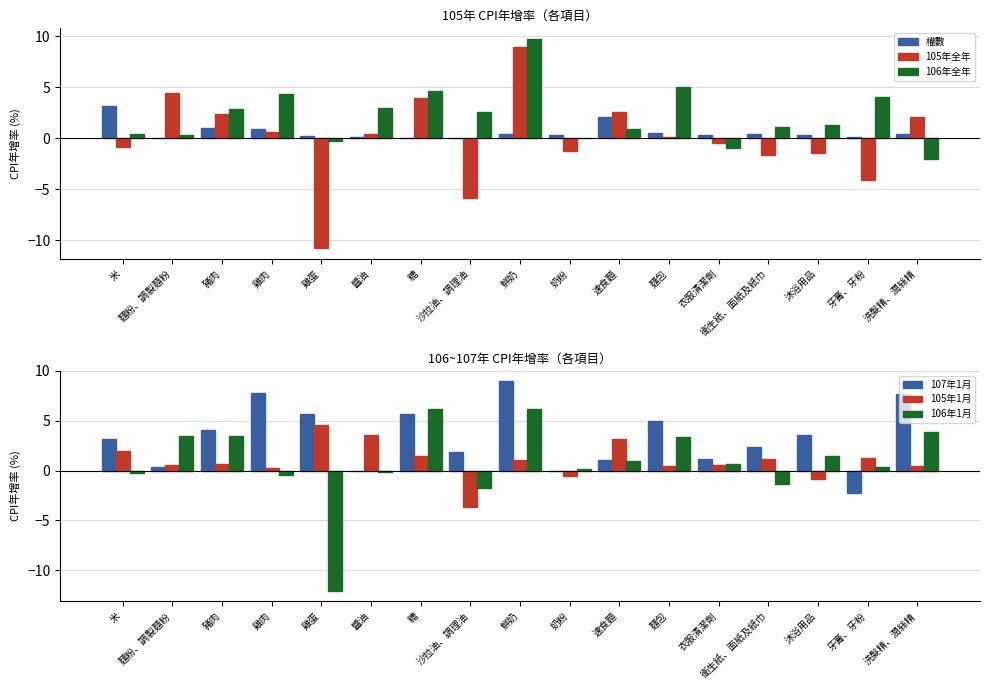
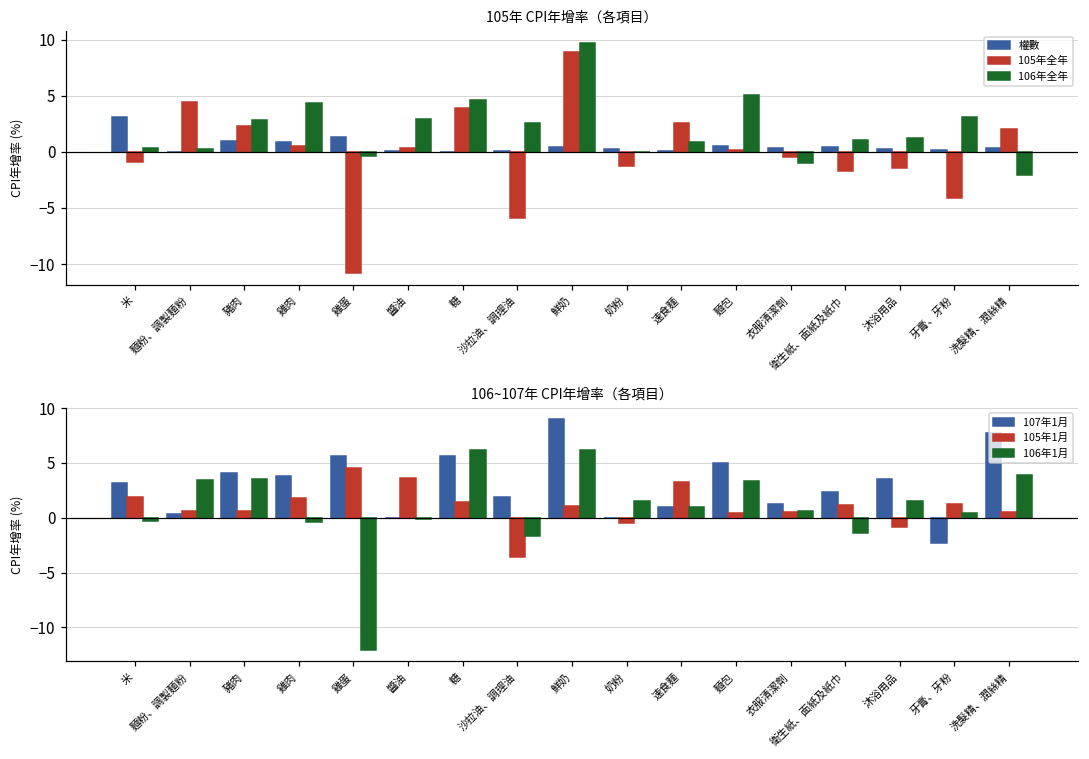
105年 CPI年增率（各項目）, 權數, 雞蛋: 0.2 -> 1.4
105年 CPI年增率（各項目）, 權數, 速食麵: 2.1 -> 0.1
105年 CPI年增率（各項目）, 106年全年, 牙膏、牙粉: 4.1 -> 3.1
106~107年 CPI年增率（各項目）, 107年1月, 雞肉: 8 -> 4
106~107年 CPI年增率（各項目）, 105年1月, 雞肉: 0 -> 2
106~107年 CPI年增率（各項目）, 106年1月, 奶粉: 0 -> 2
